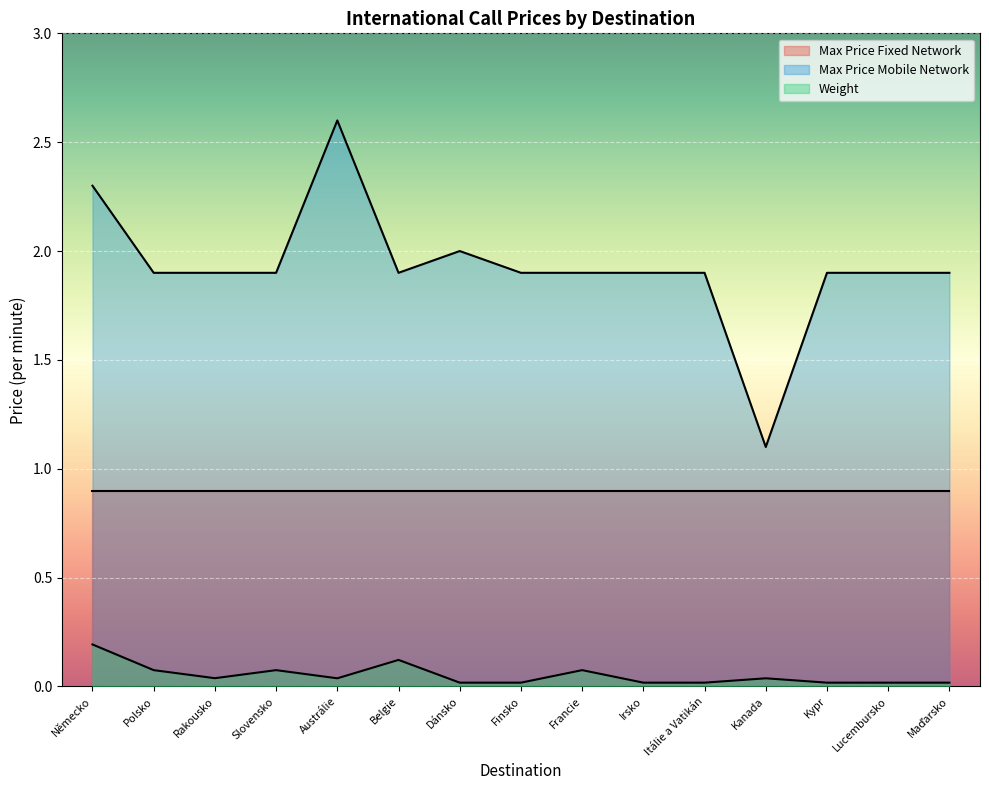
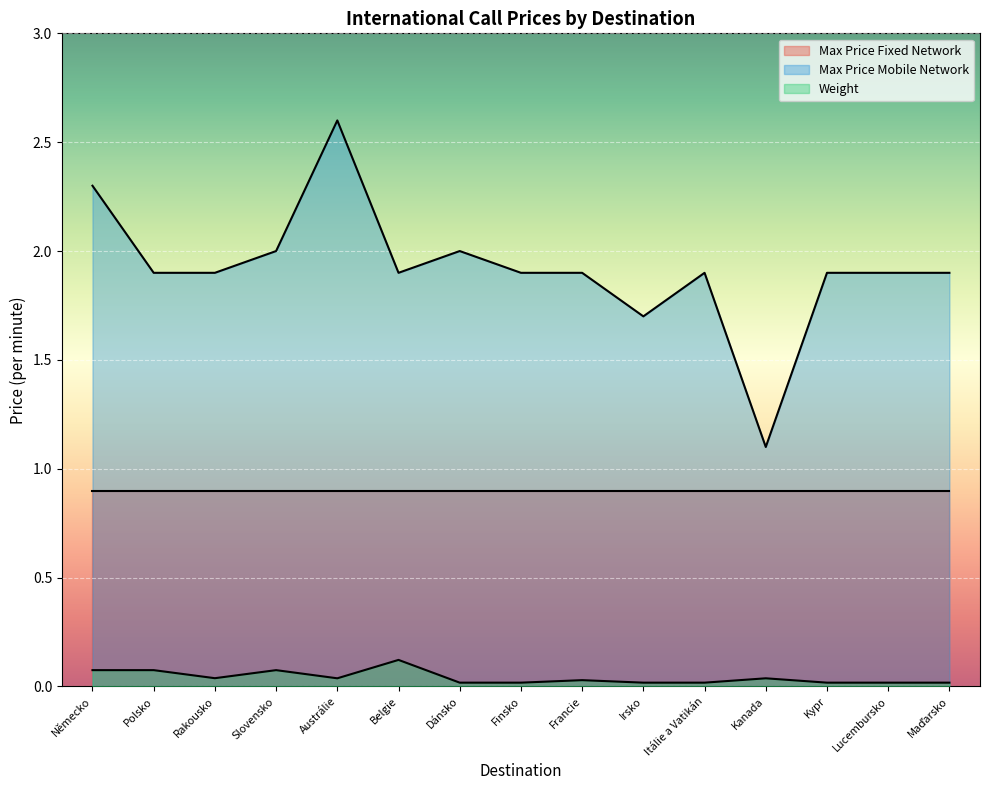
Weight, Německo: 0.19 -> 0.08
Max Price Mobile Network, Slovensko: 1.9 -> 2.0
Weight, Francie: 0.08 -> 0.03
Max Price Mobile Network, Irsko: 1.9 -> 1.7
